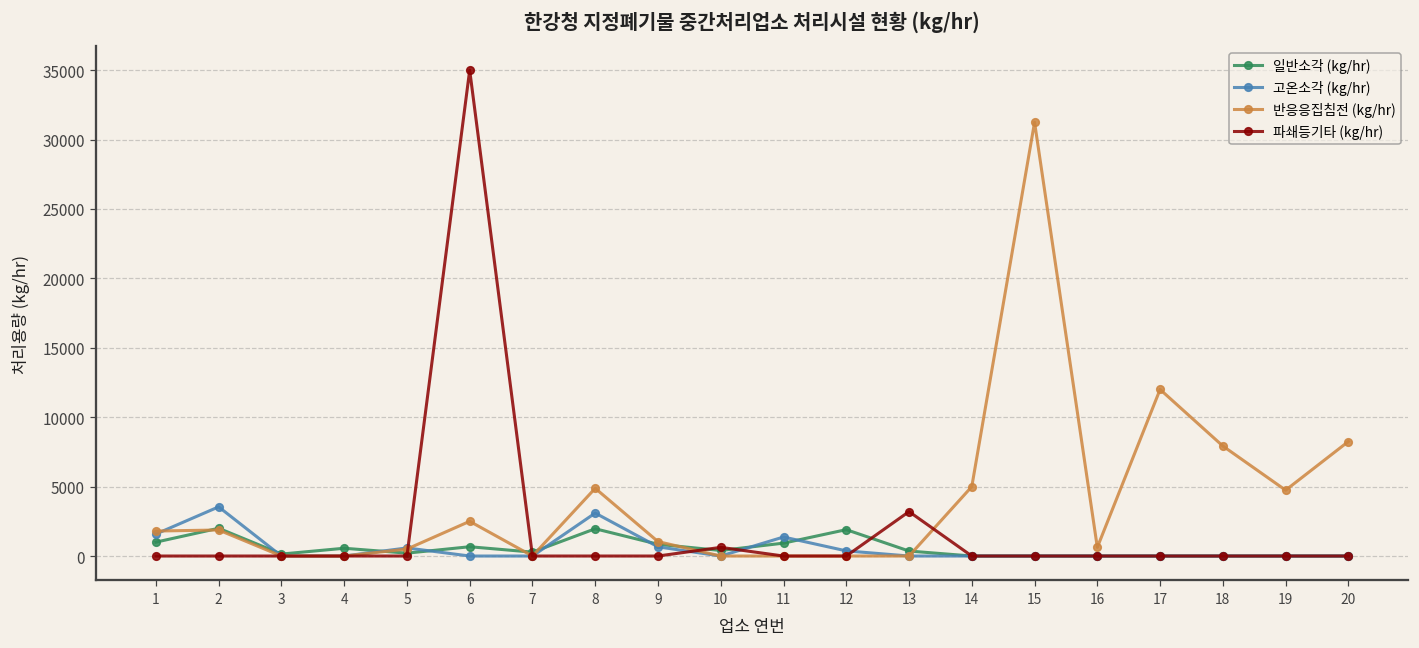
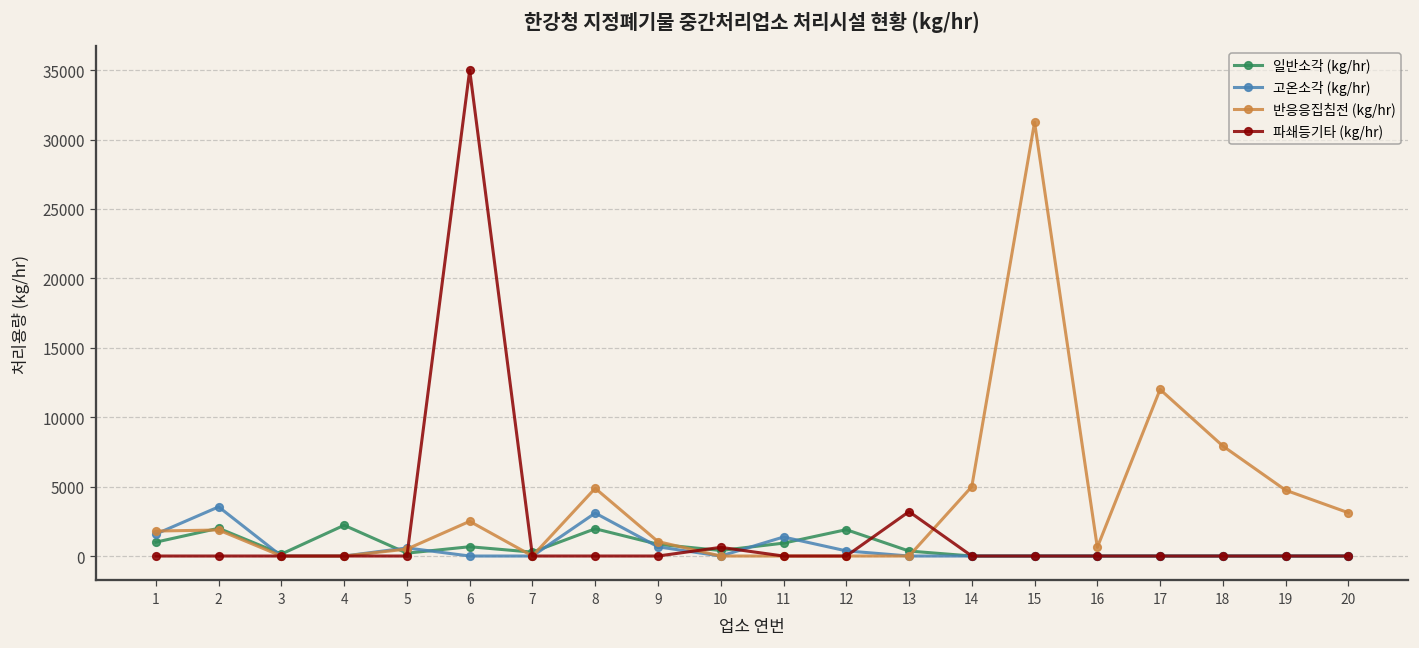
일반소각 (kg/hr), 4: 600 -> 2200
반응응집침전 (kg/hr), 20: 8300 -> 3100
